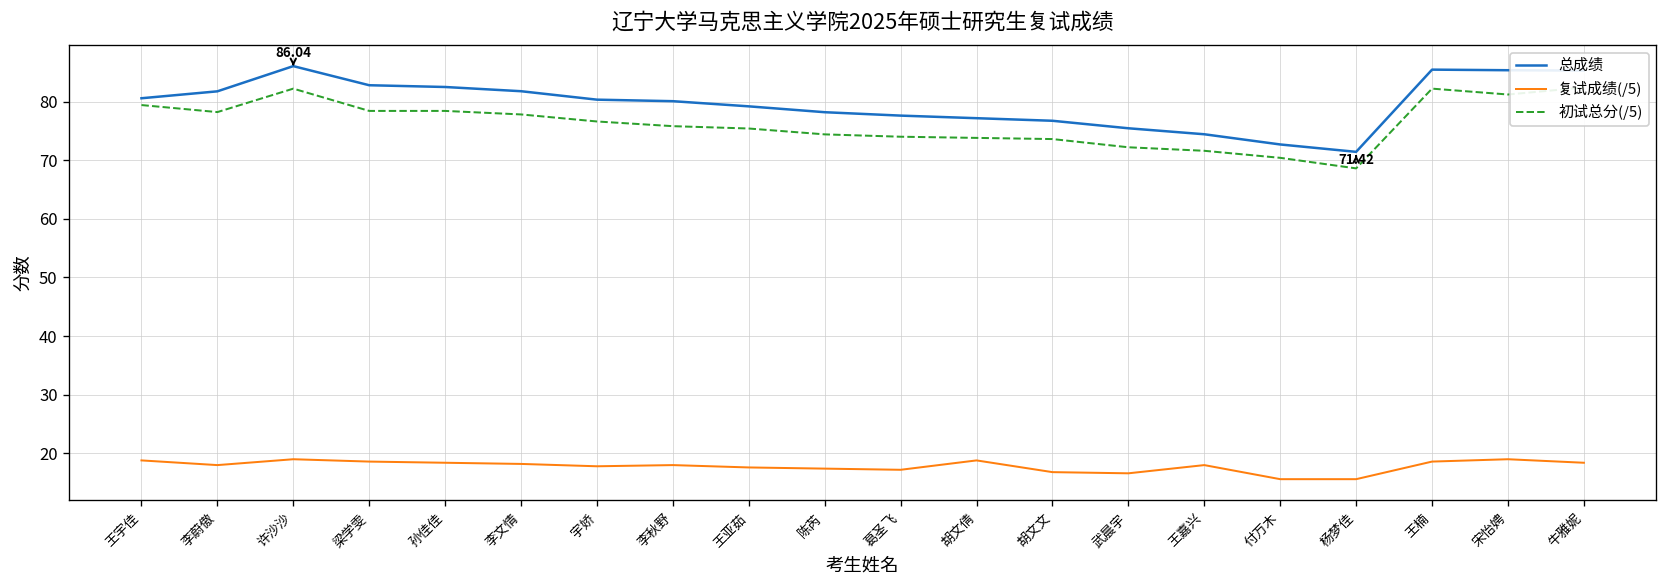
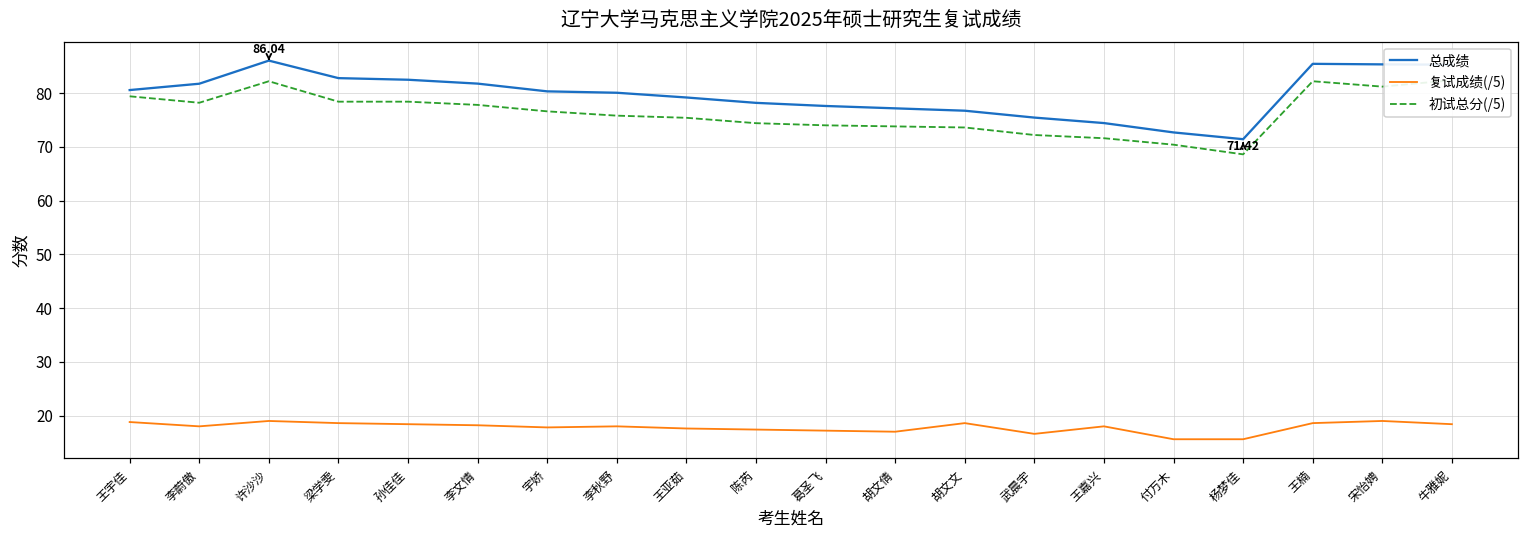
复试成绩(/5), 胡文倩: 19 -> 17
复试成绩(/5), 胡文文: 17 -> 19
